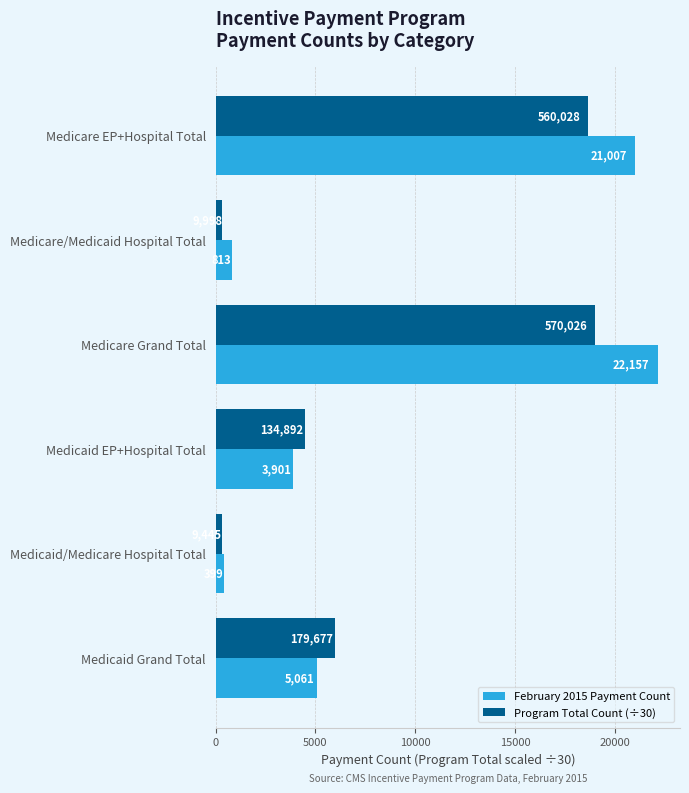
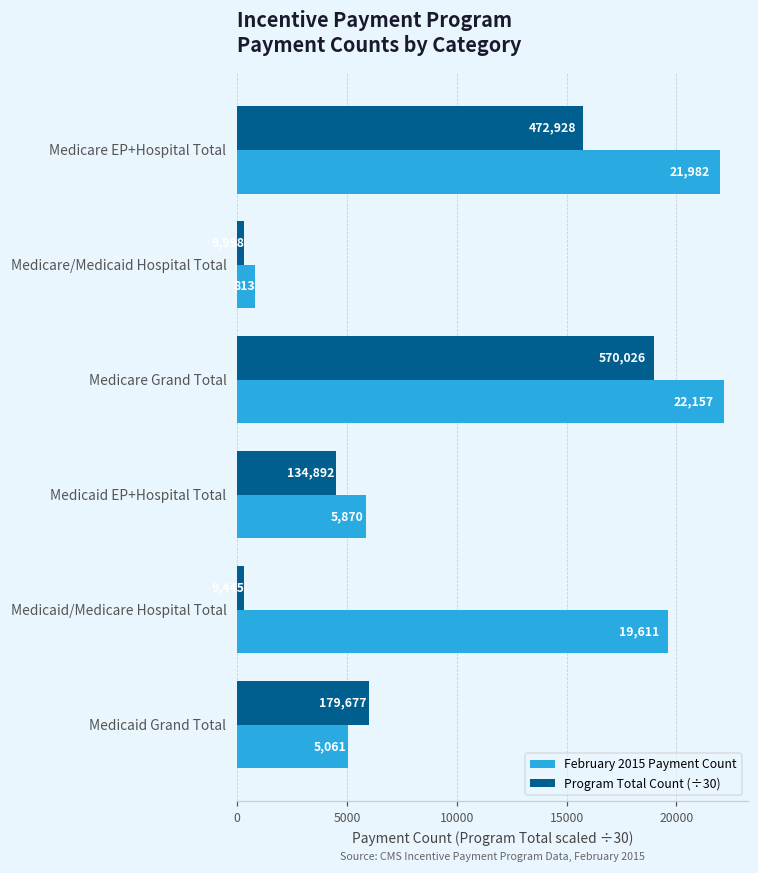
Program Total Count (÷30), Medicare EP+Hospital Total: 560,028 -> 472,928
February 2015 Payment Count, Medicare EP+Hospital Total: 21,007 -> 21,982
February 2015 Payment Count, Medicaid EP+Hospital Total: 3,901 -> 5,870
February 2015 Payment Count, Medicaid/Medicare Hospital Total: 400 -> 19600
